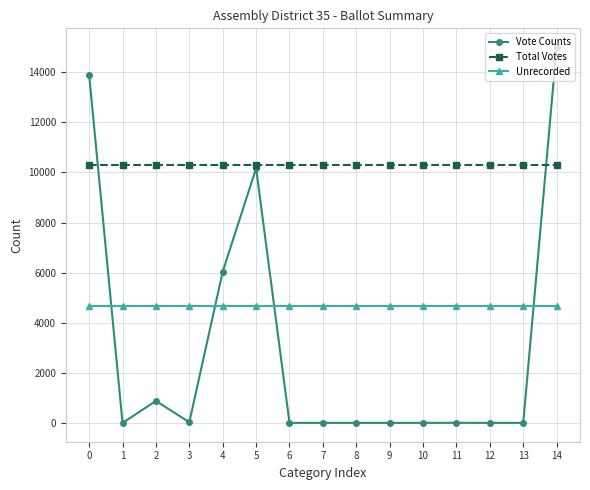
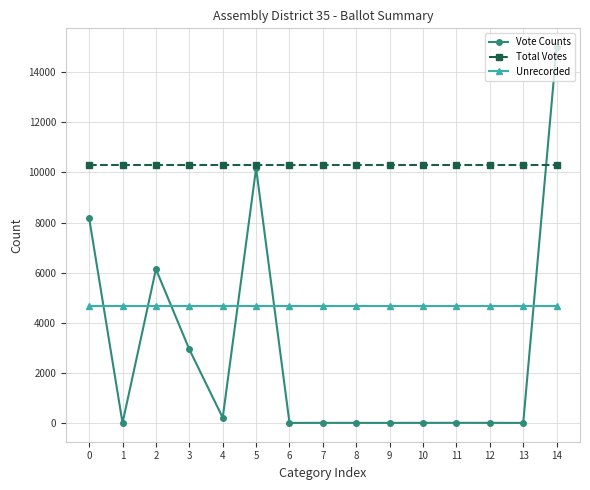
Vote Counts, 0: 13900 -> 8200
Vote Counts, 2: 900 -> 6100
Vote Counts, 3: 0 -> 2900
Vote Counts, 4: 6000 -> 200
